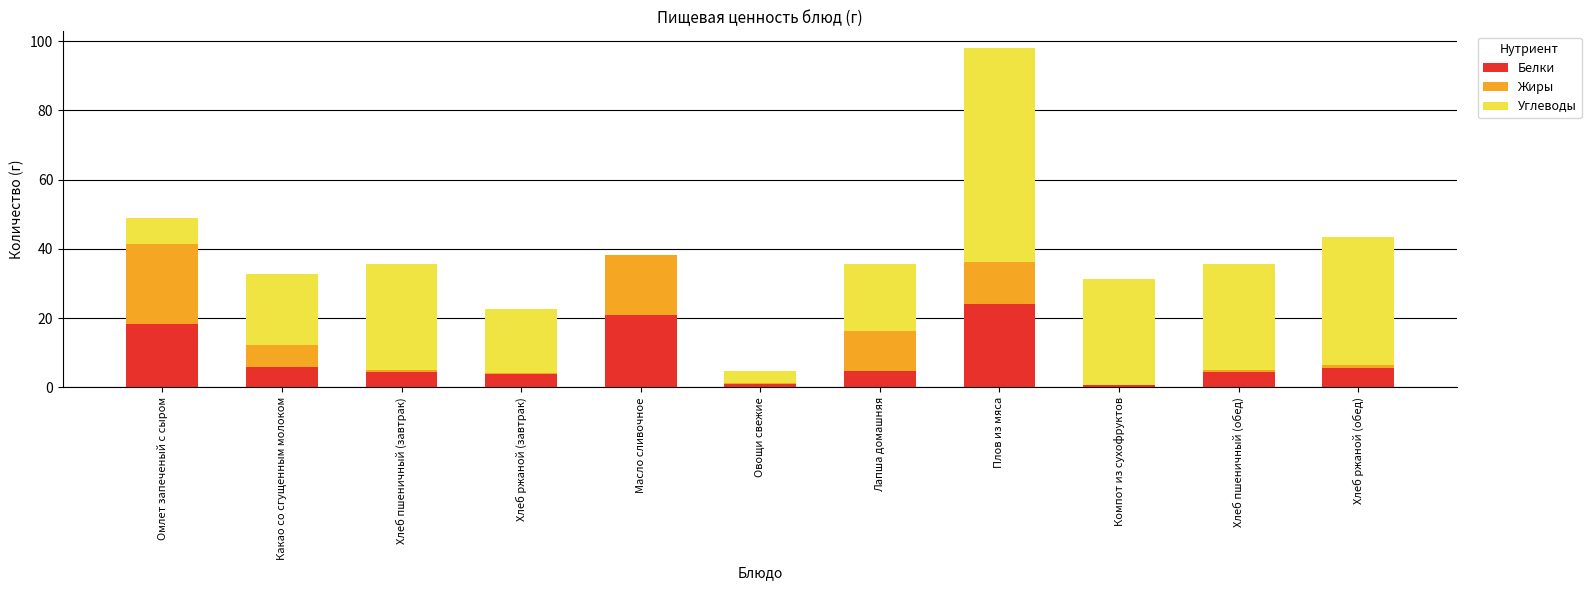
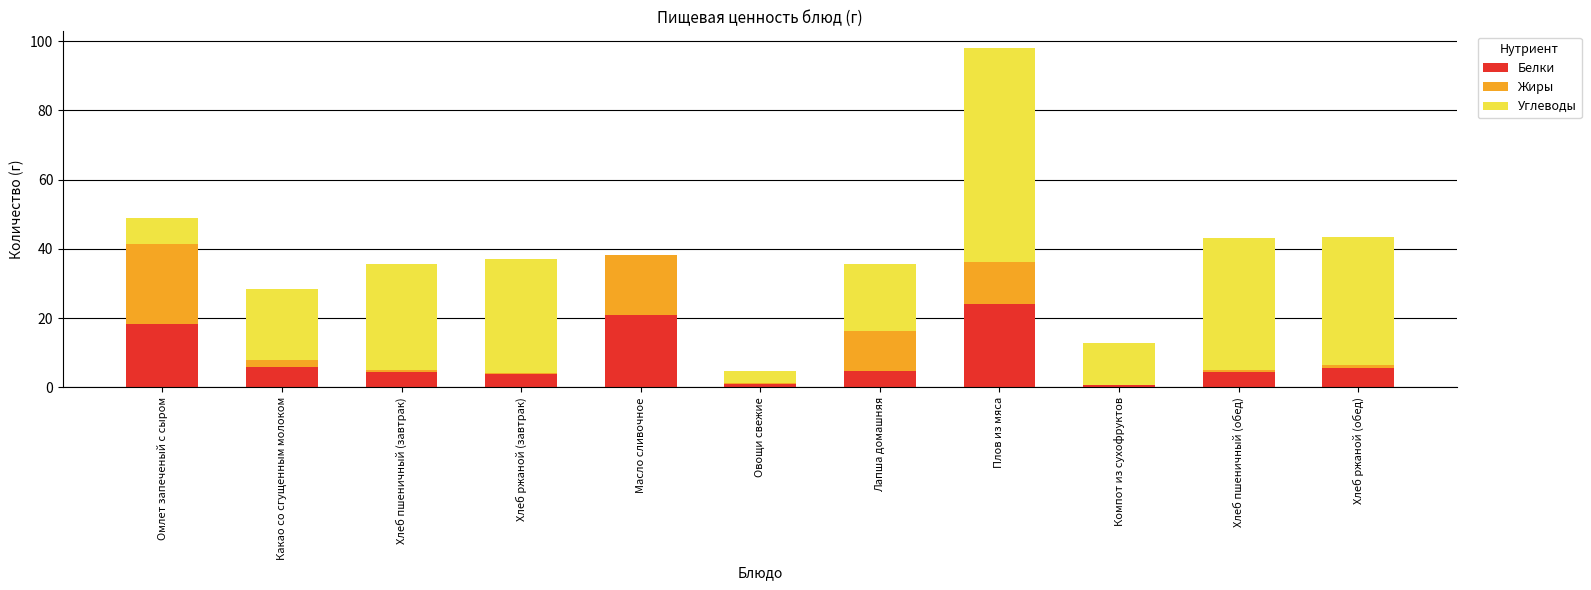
Жиры, Какао со сгущенным молоком: 6 -> 2
Углеводы, Хлеб ржаной (завтрак): 19 -> 33
Углеводы, Компот из сухофруктов: 31 -> 12
Углеводы, Хлеб пшеничный (обед): 31 -> 38
